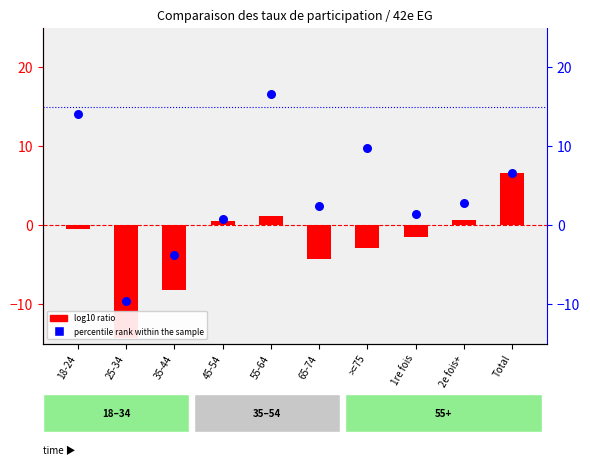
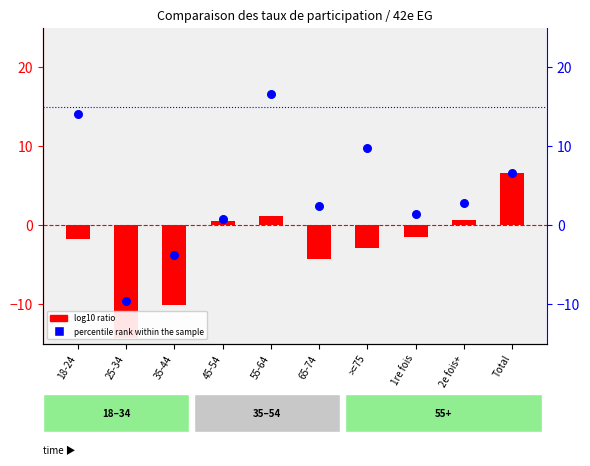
log10 ratio, 18-24: -1 -> -2
log10 ratio, 35-44: -8 -> -10
